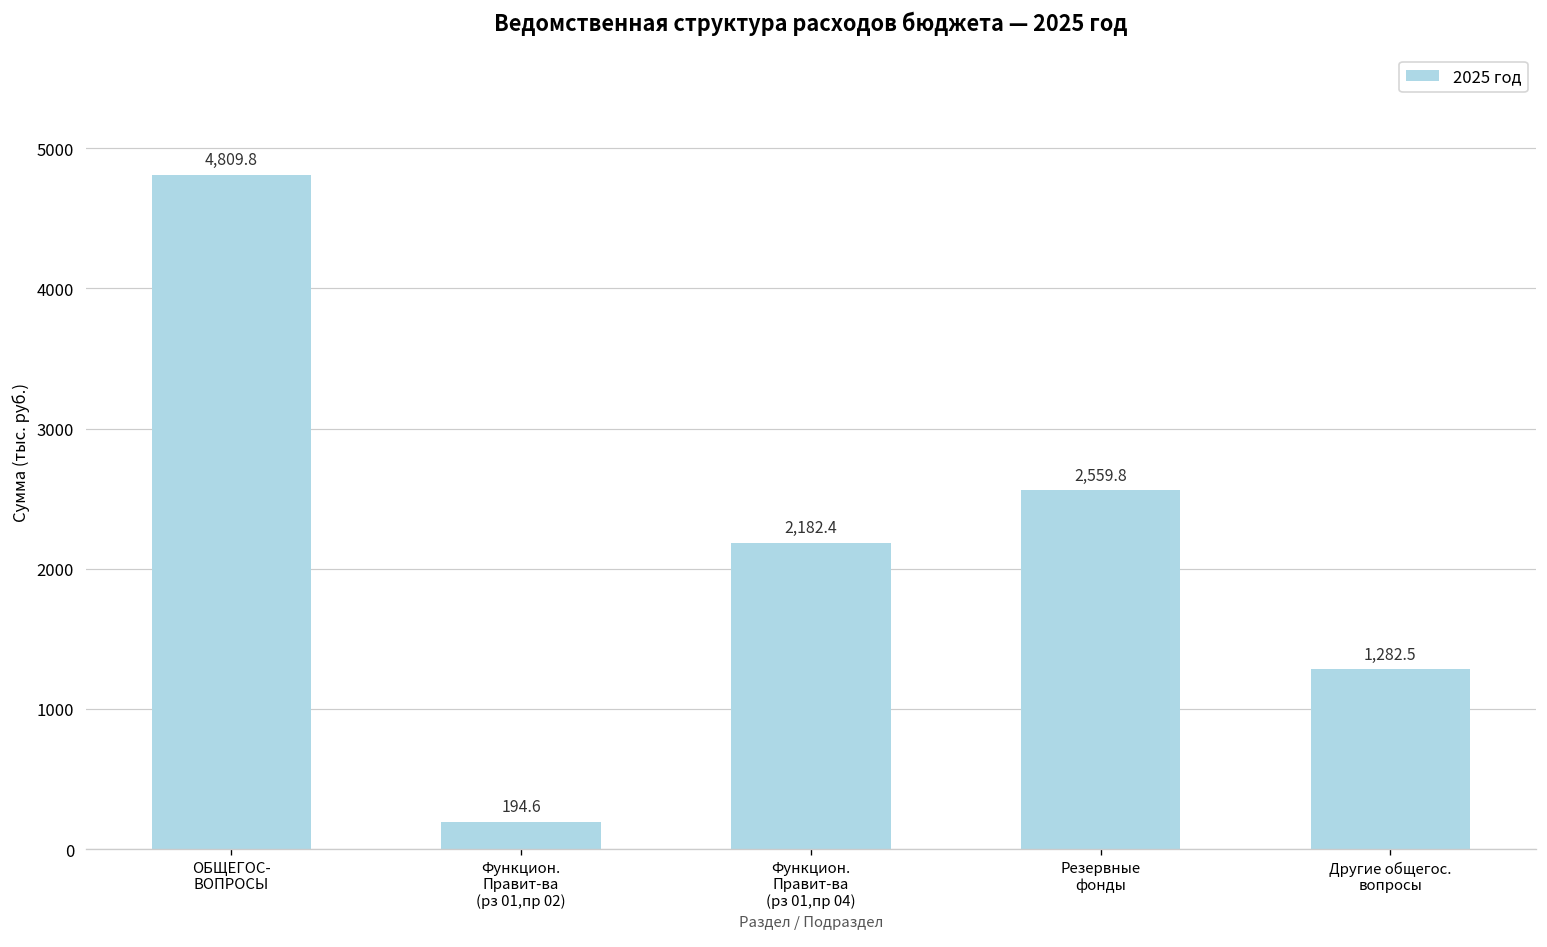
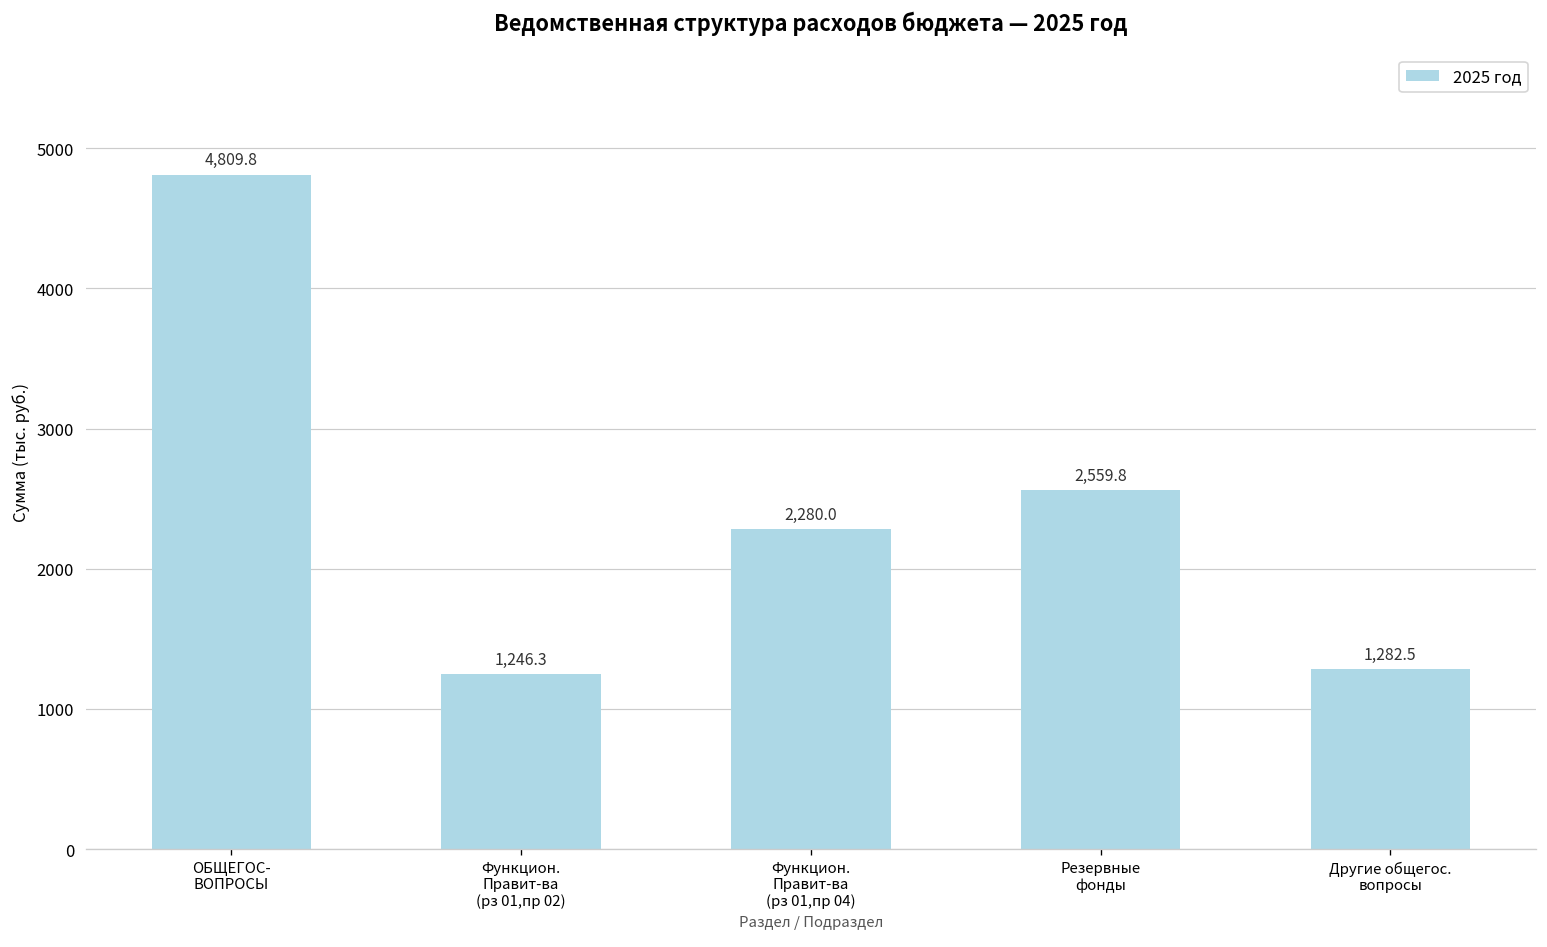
Функцион. Правит-ва (рз 01,пр 02): 194.6 -> 1,246.3
Функцион. Правит-ва (рз 01,пр 04): 2,182.4 -> 2,280.0
